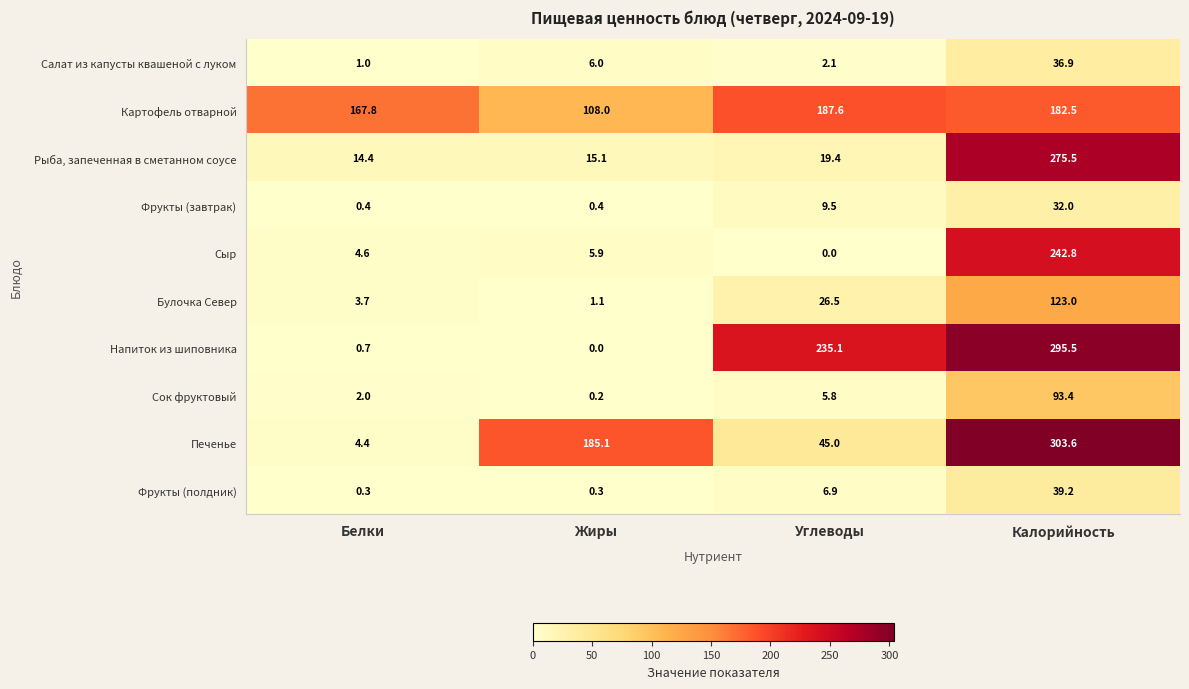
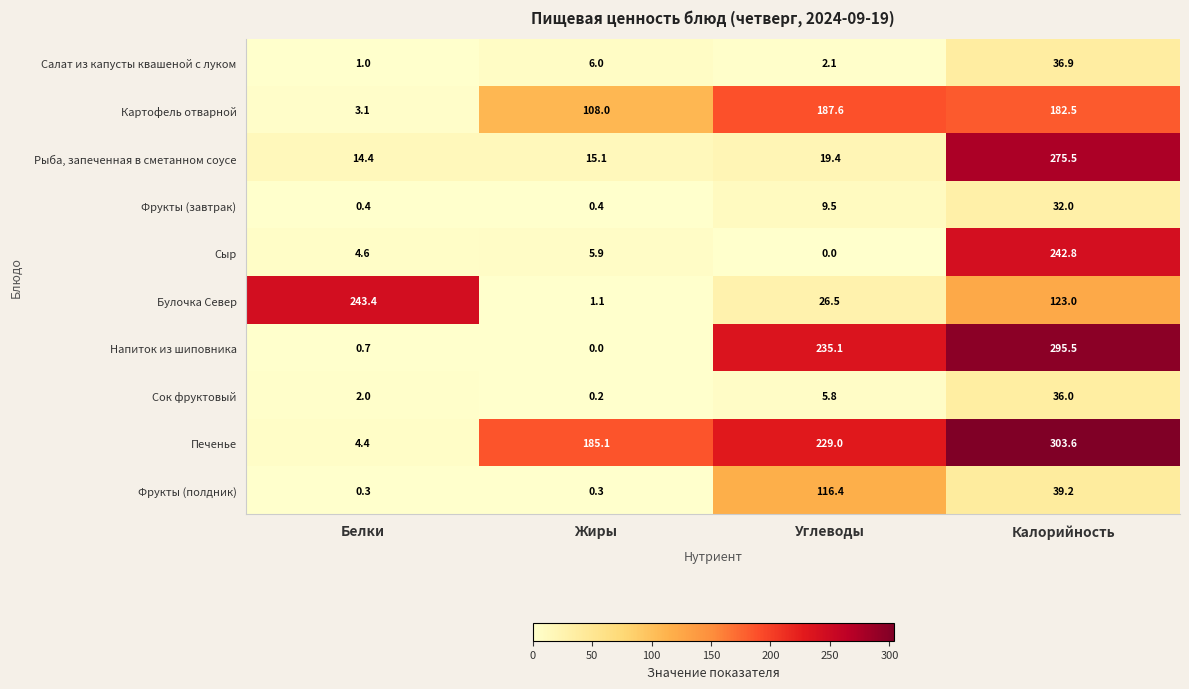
Картофель отварной, Белки: 167.8 -> 3.1
Булочка Север, Белки: 3.7 -> 243.4
Сок фруктовый, Калорийность: 93.4 -> 36.0
Печенье, Углеводы: 45.0 -> 229.0
Фрукты (полдник), Углеводы: 6.9 -> 116.4
